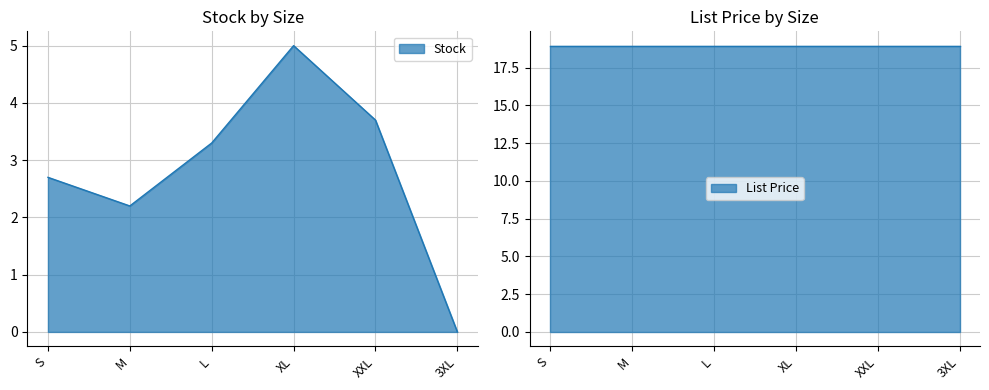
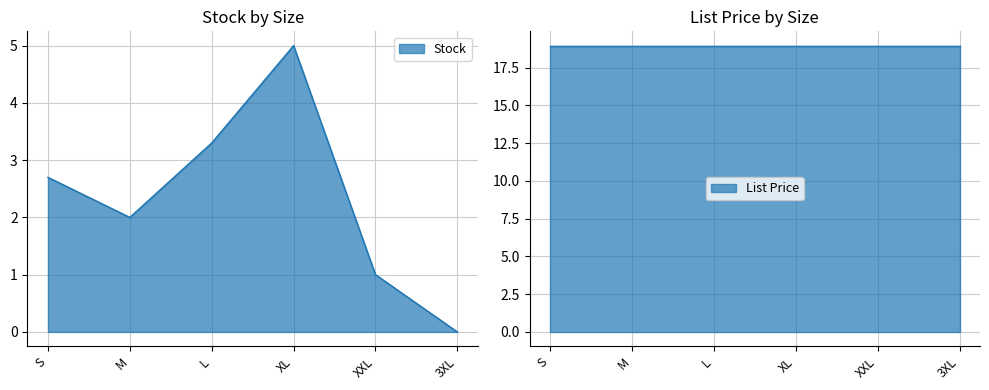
Stock by Size, M: 2.2 -> 2.0
Stock by Size, XXL: 3.7 -> 1.0
